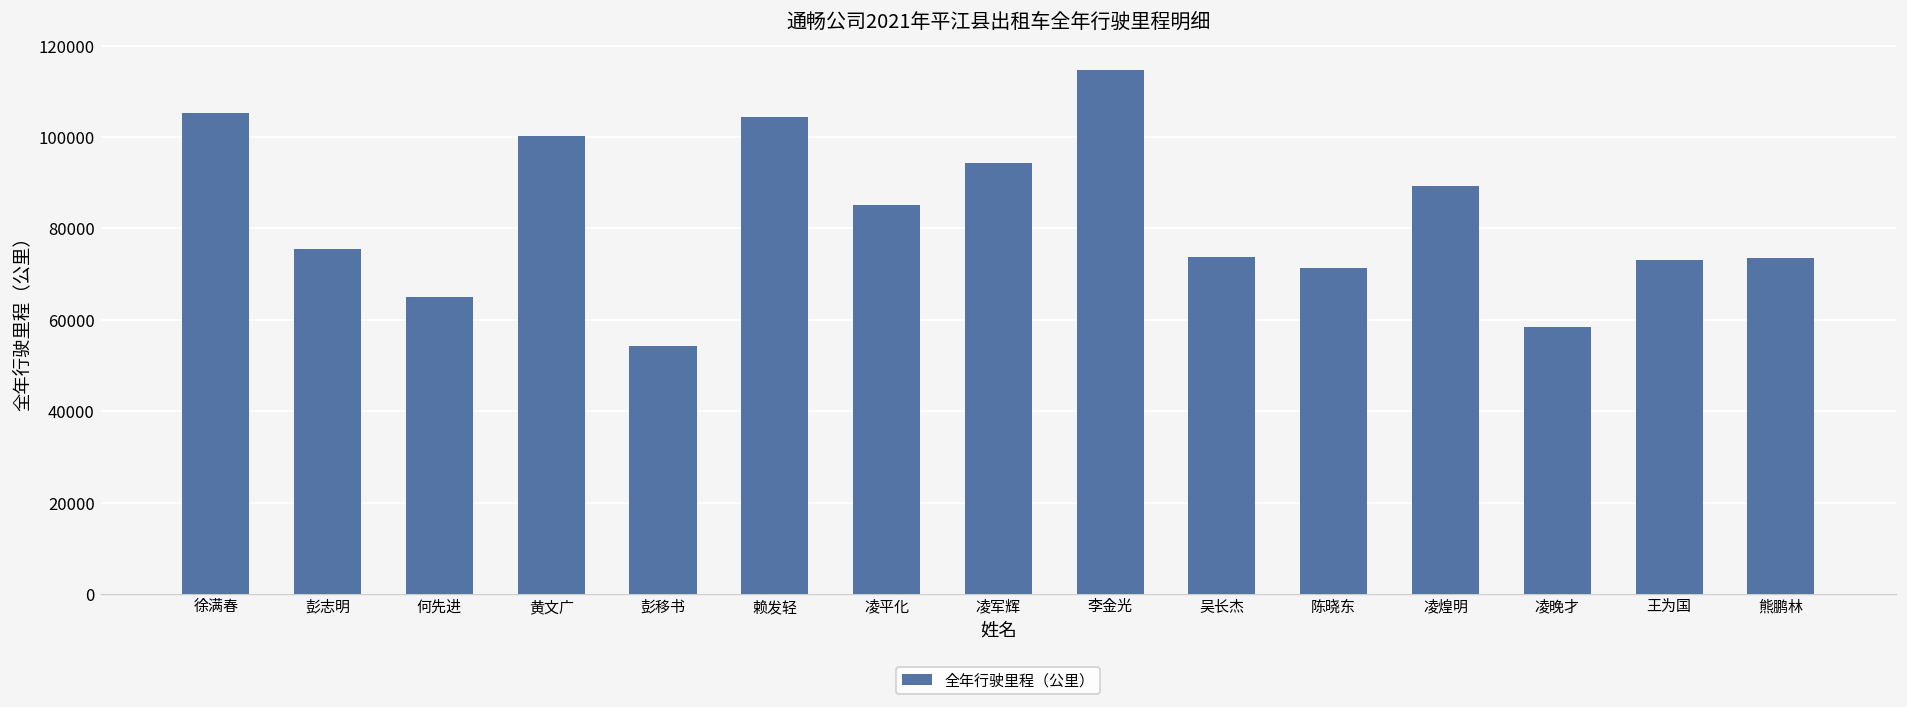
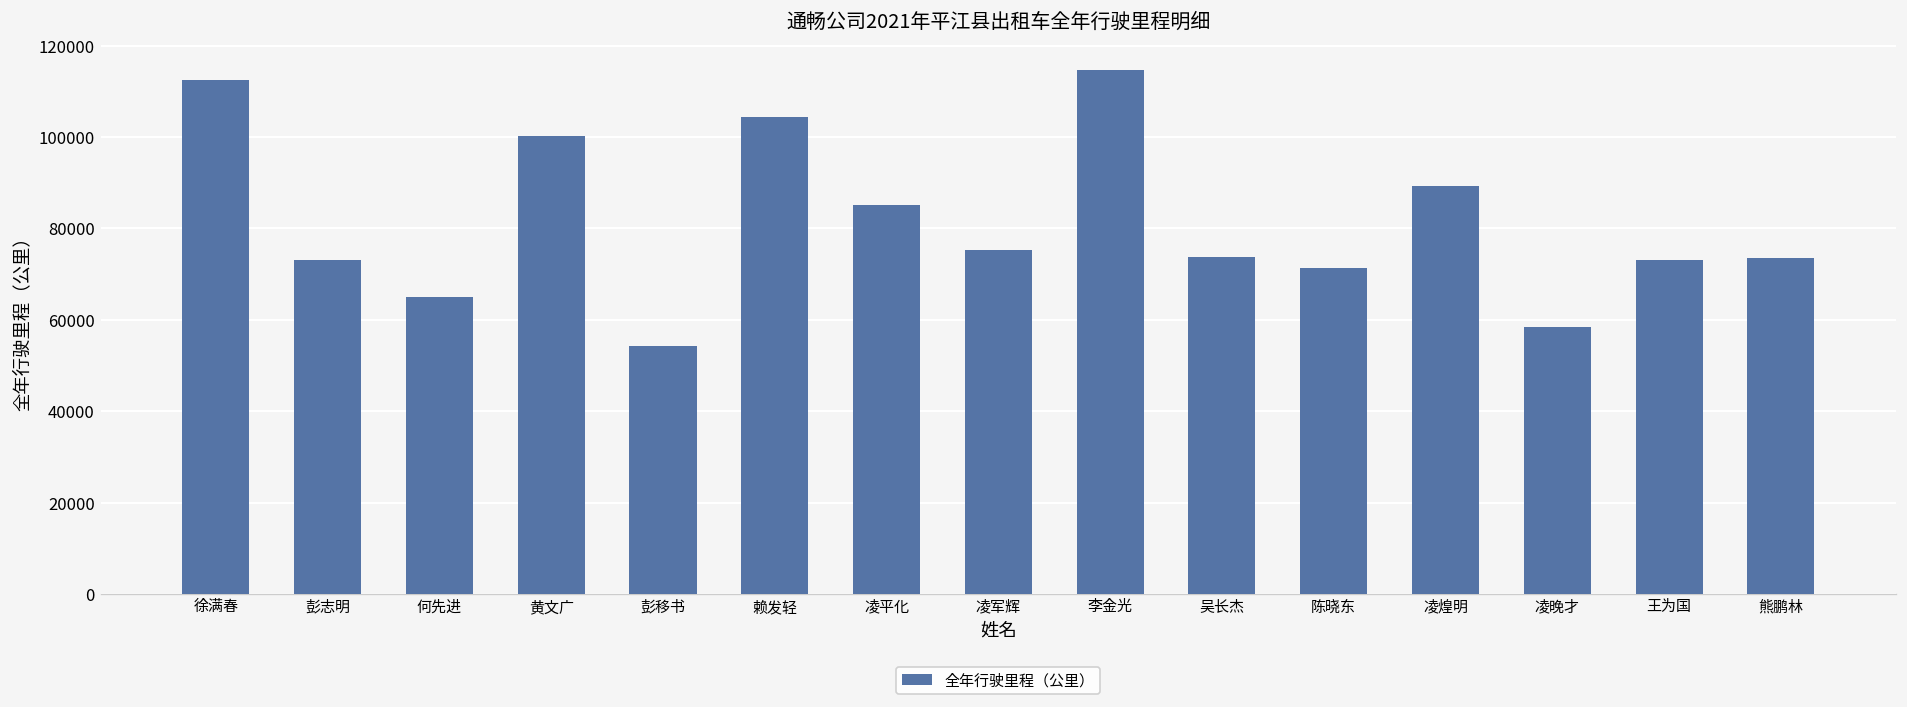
徐满春: 105000 -> 113000
彭志明: 75000 -> 73000
凌军辉: 94000 -> 75000
